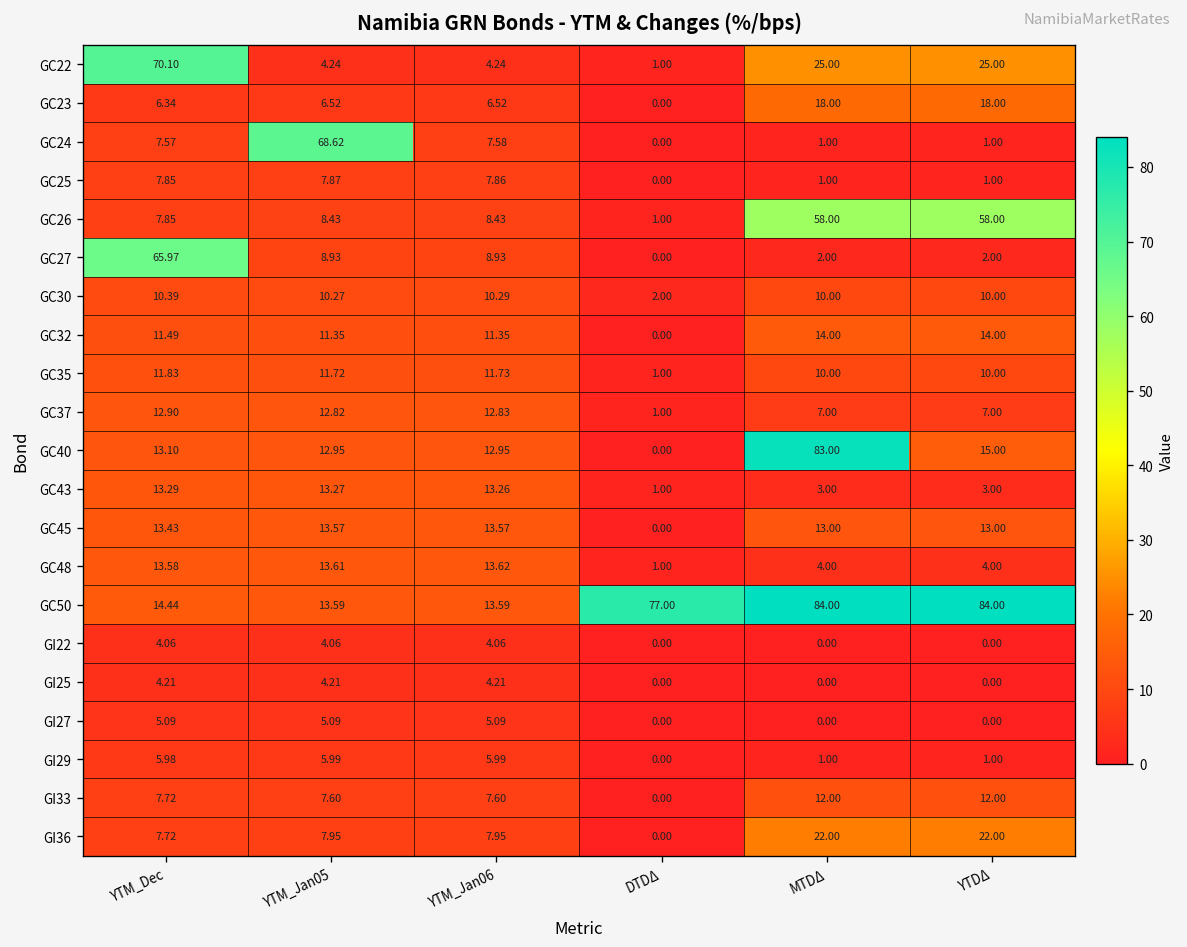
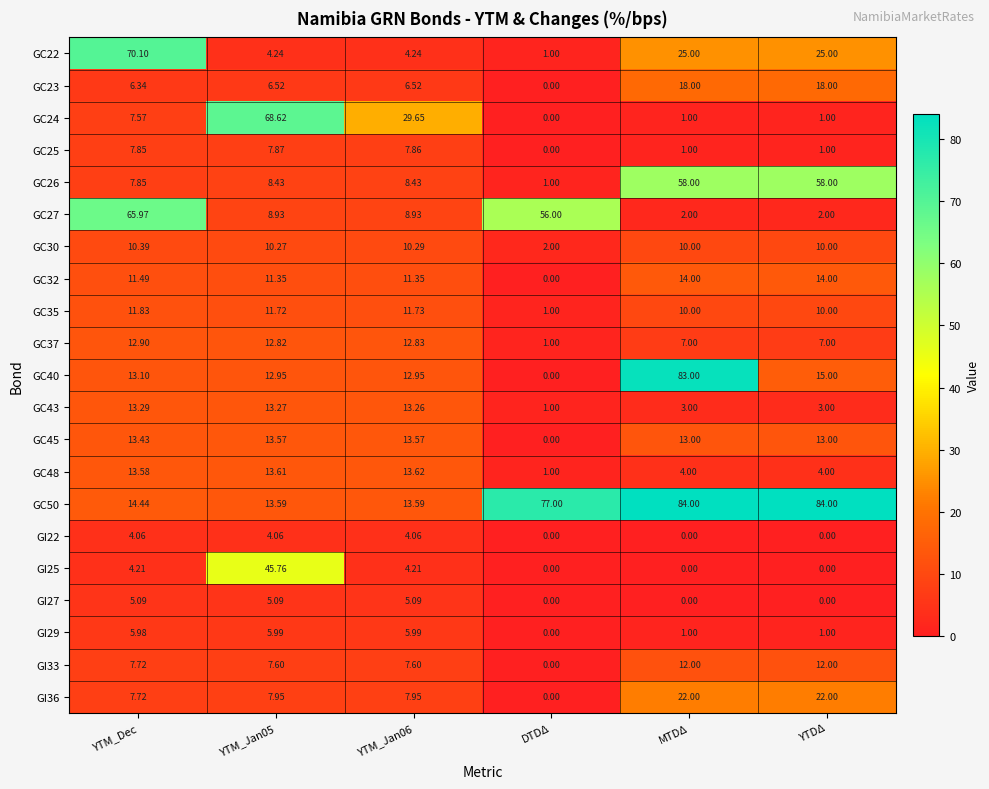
GC24, YTM_Jan06: 7.58 -> 29.65
GC27, DTDΔ: 0.00 -> 56.00
GI25, YTM_Jan05: 4.21 -> 45.76
